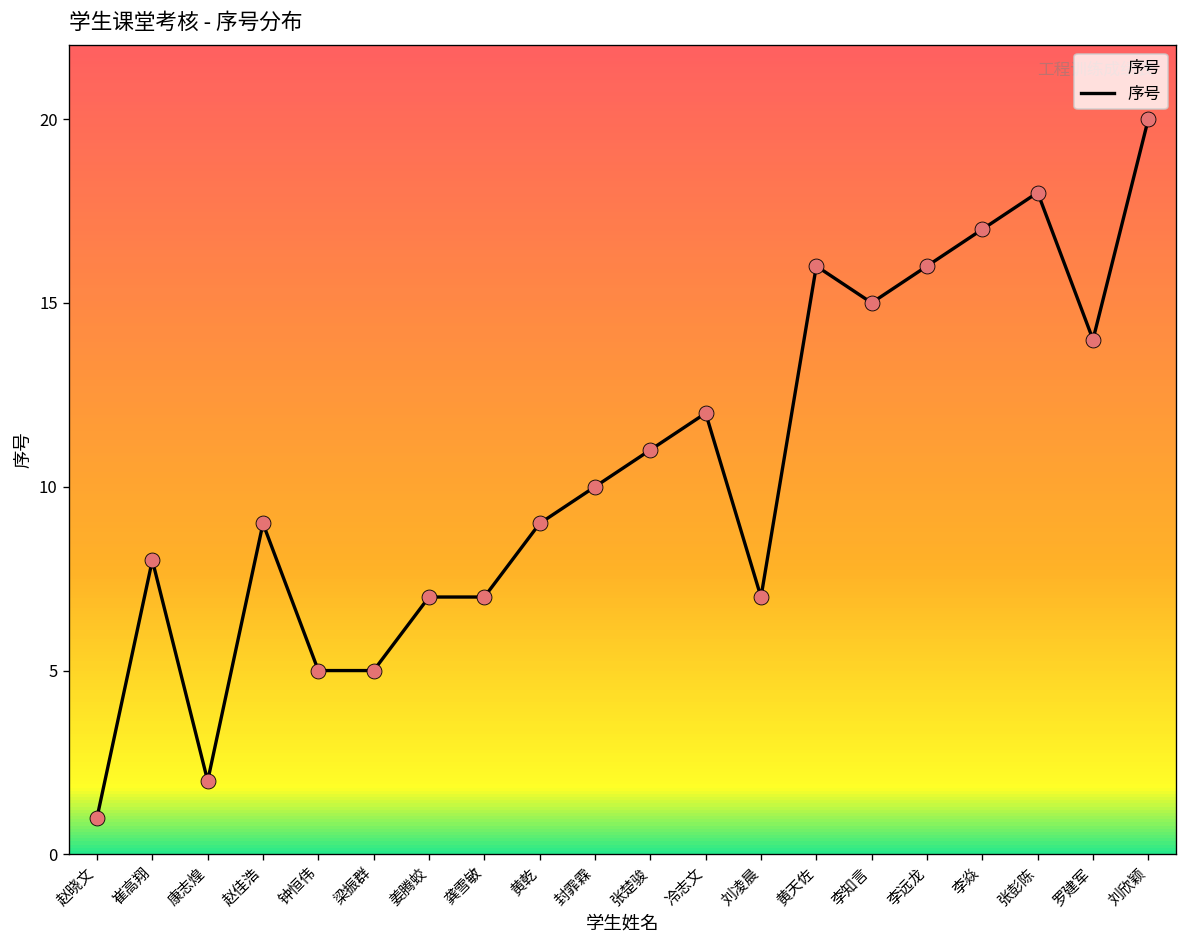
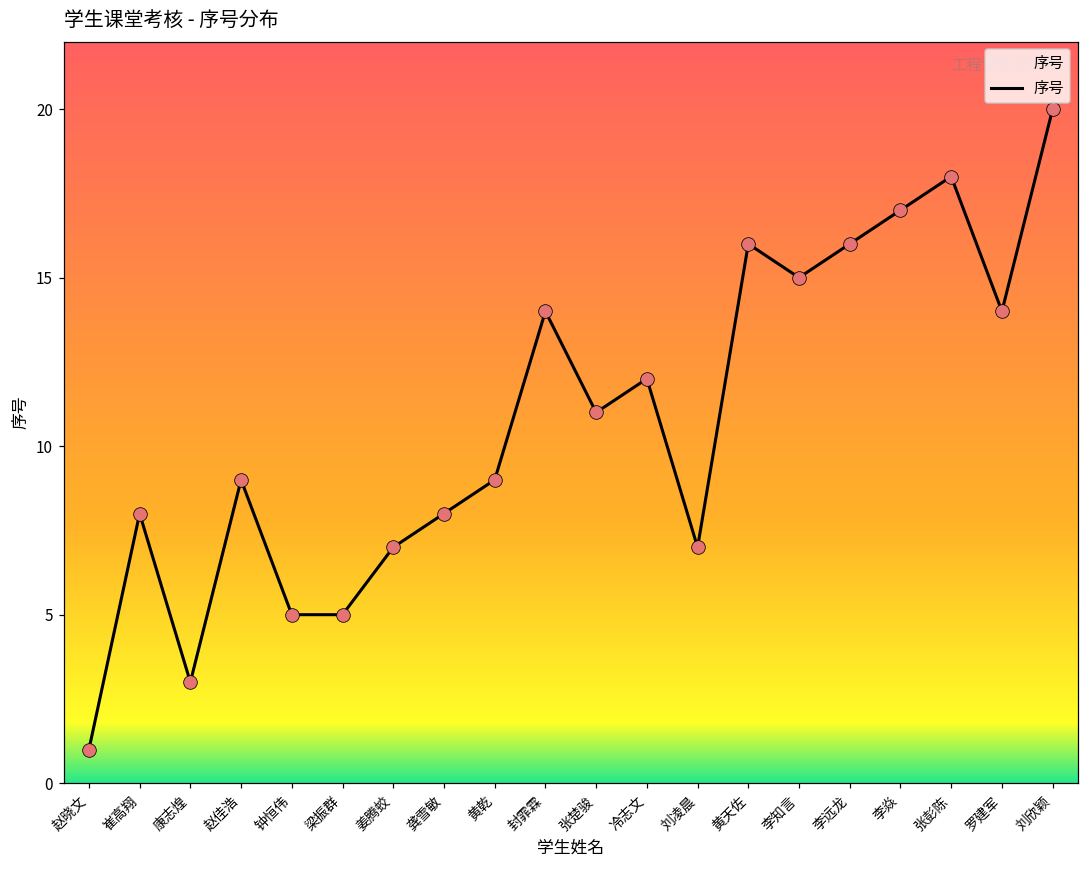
康志煌: 2 -> 3
龚雪敏: 7 -> 8
封霏霖: 10 -> 14
